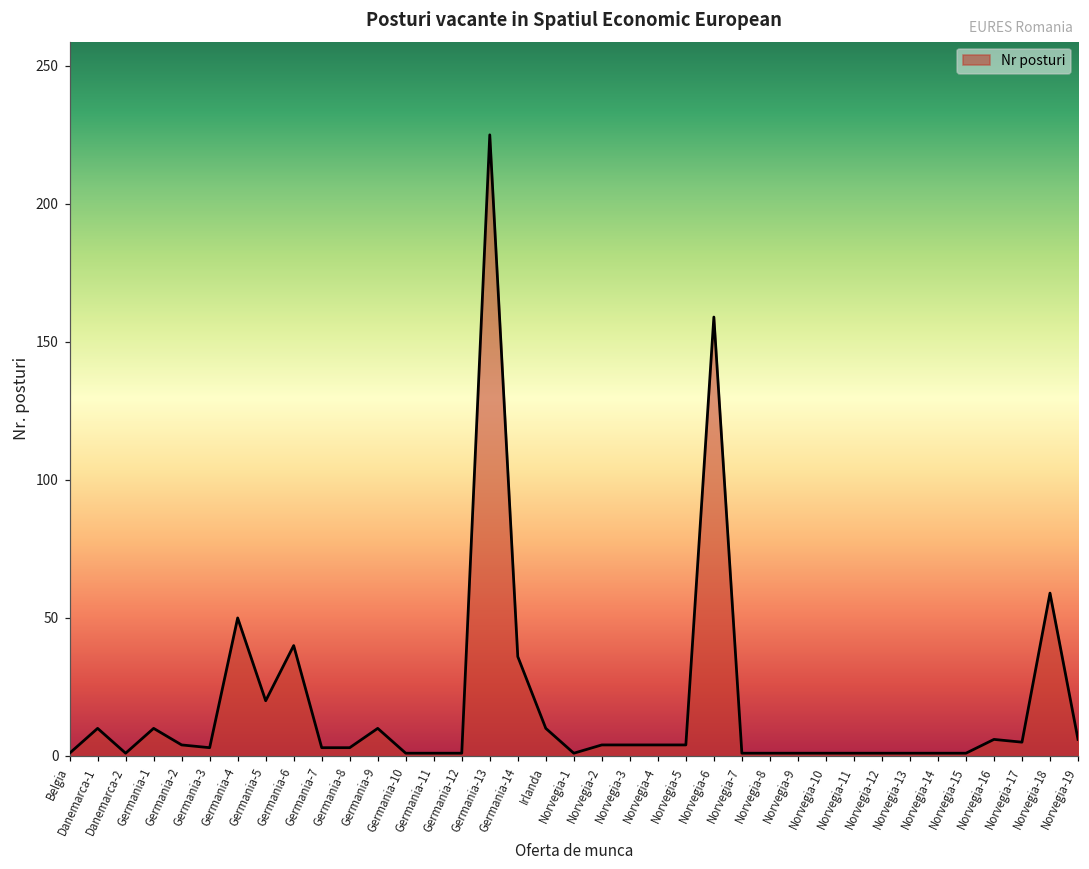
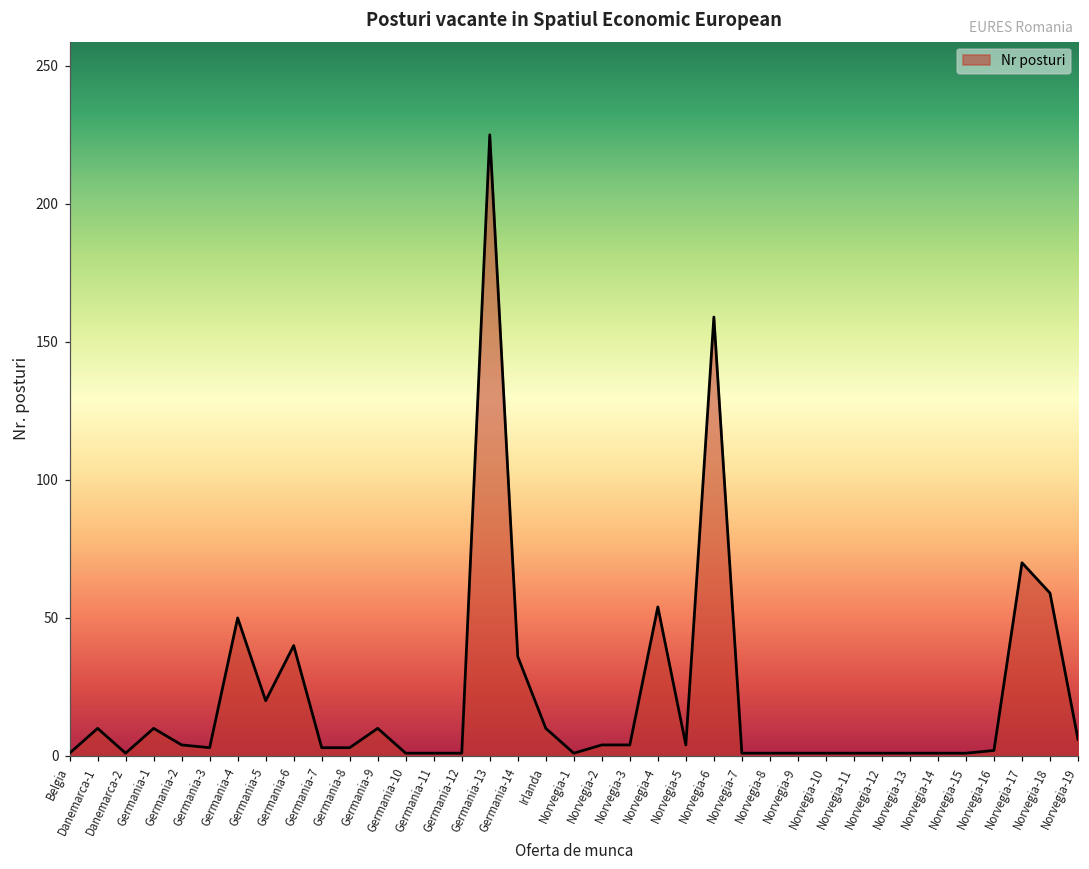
Norvegia-4: 4 -> 54
Norvegia-16: 6 -> 2
Norvegia-17: 5 -> 70
